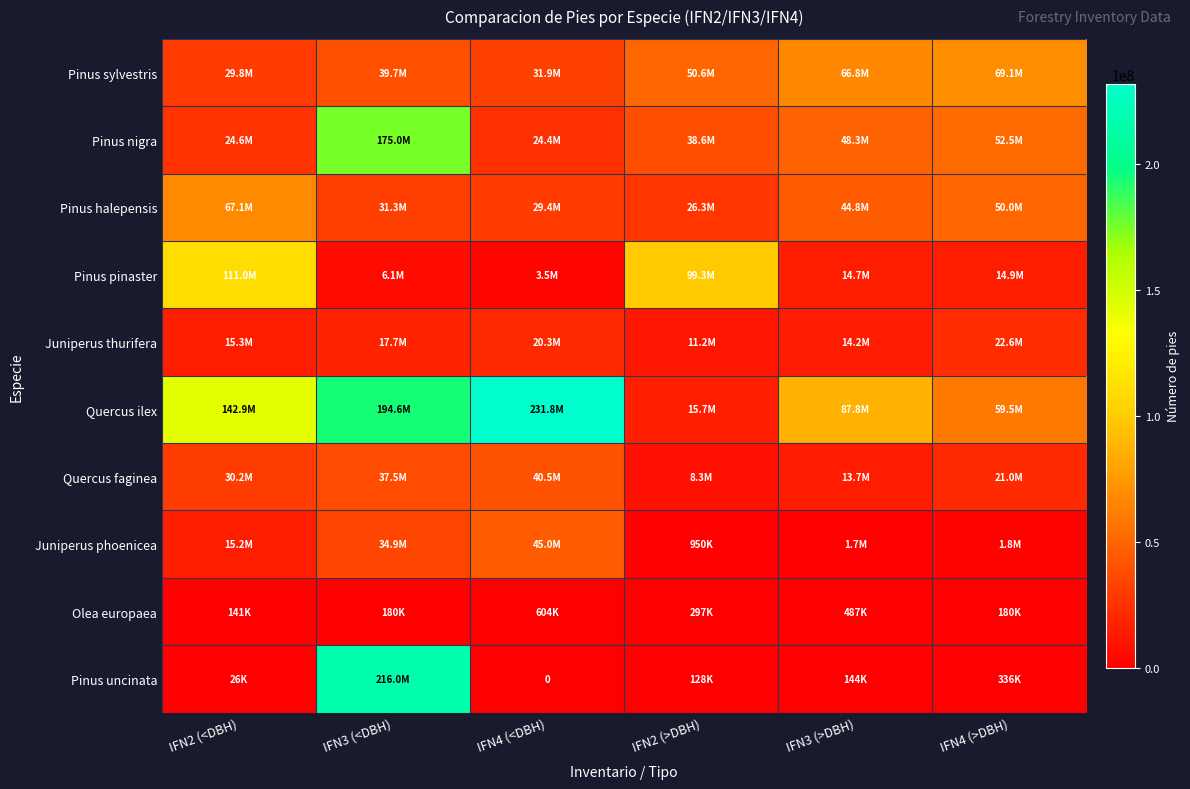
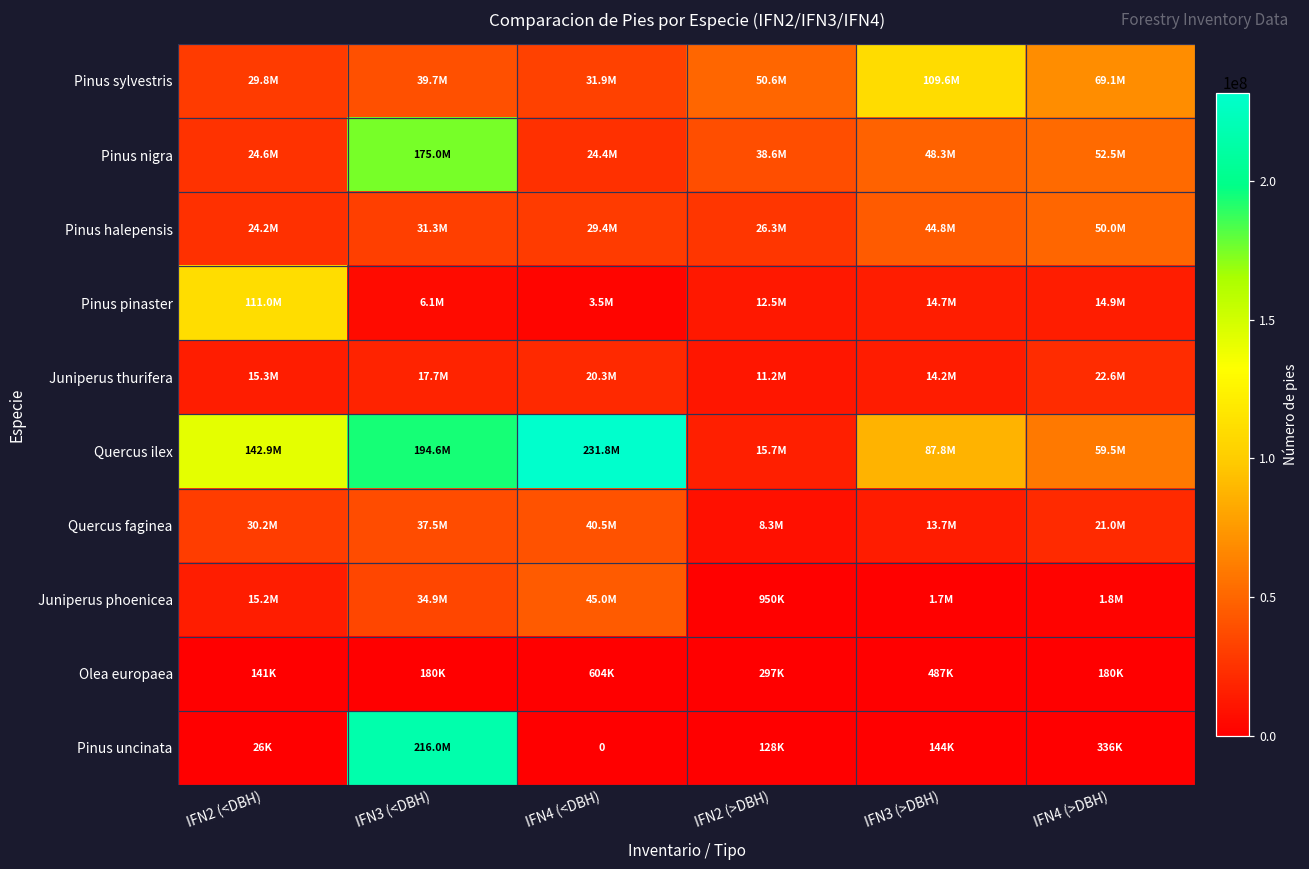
Pinus sylvestris, IFN3 (>DBH): 66.8M -> 109.6M
Pinus halepensis, IFN2 (<DBH): 67.1M -> 24.2M
Pinus pinaster, IFN2 (>DBH): 99.3M -> 12.5M
